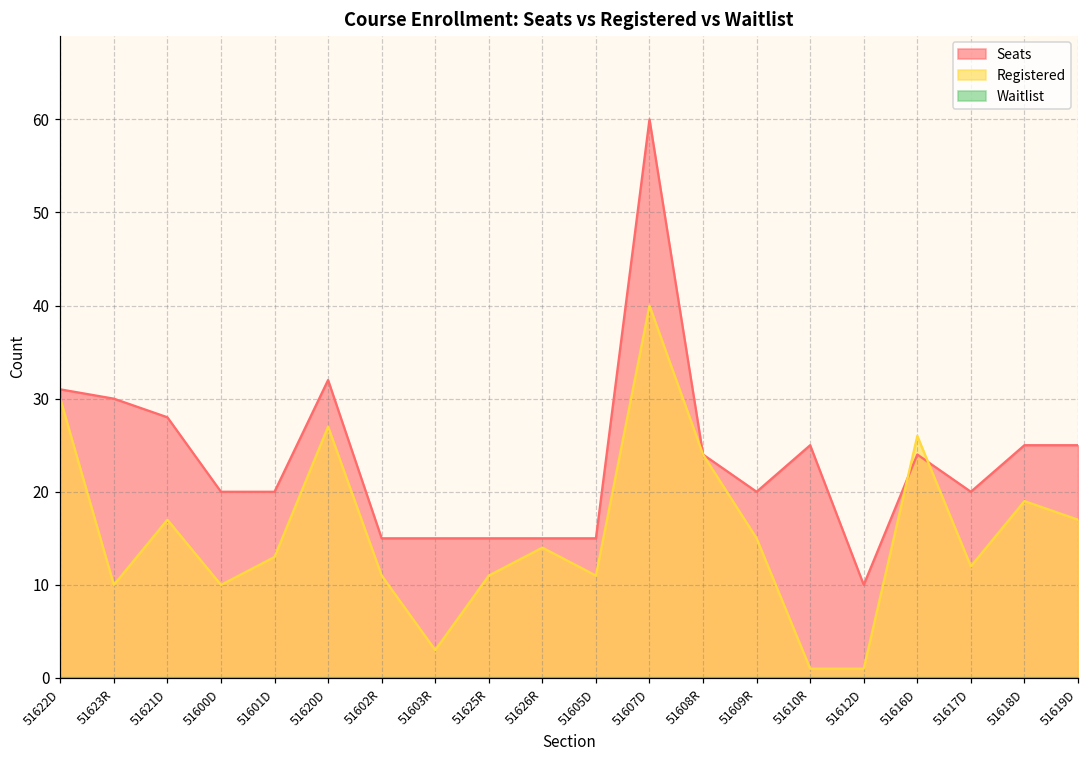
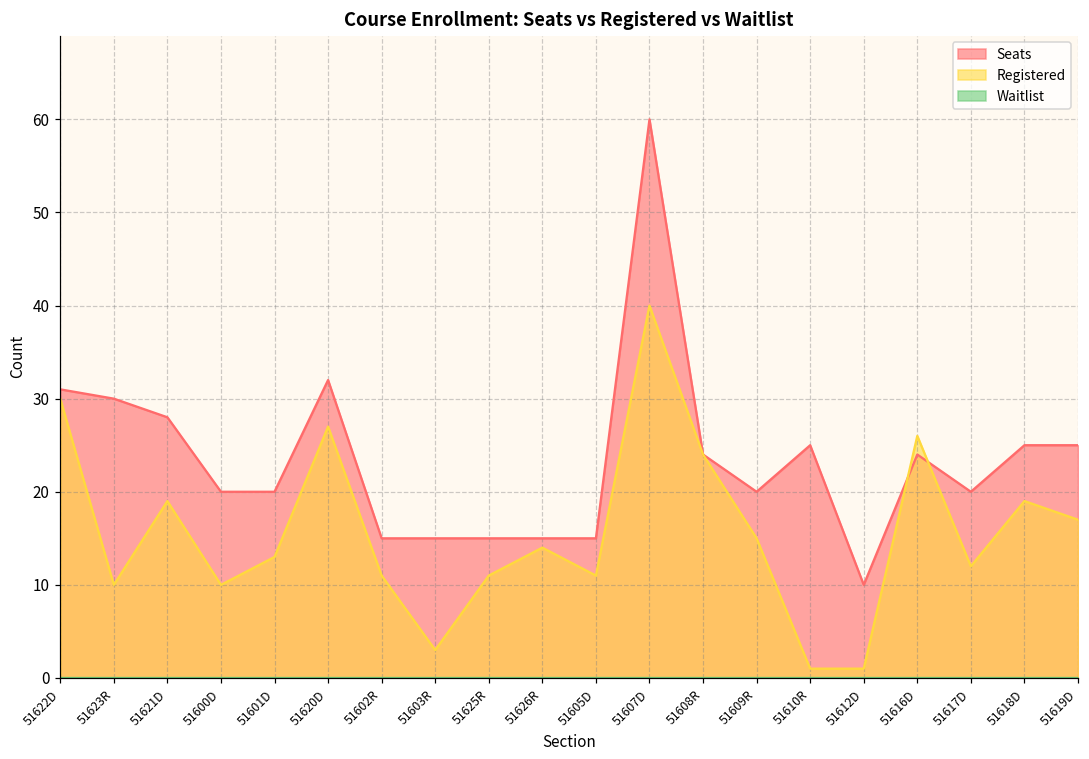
Registered, 51621D: 17 -> 19
